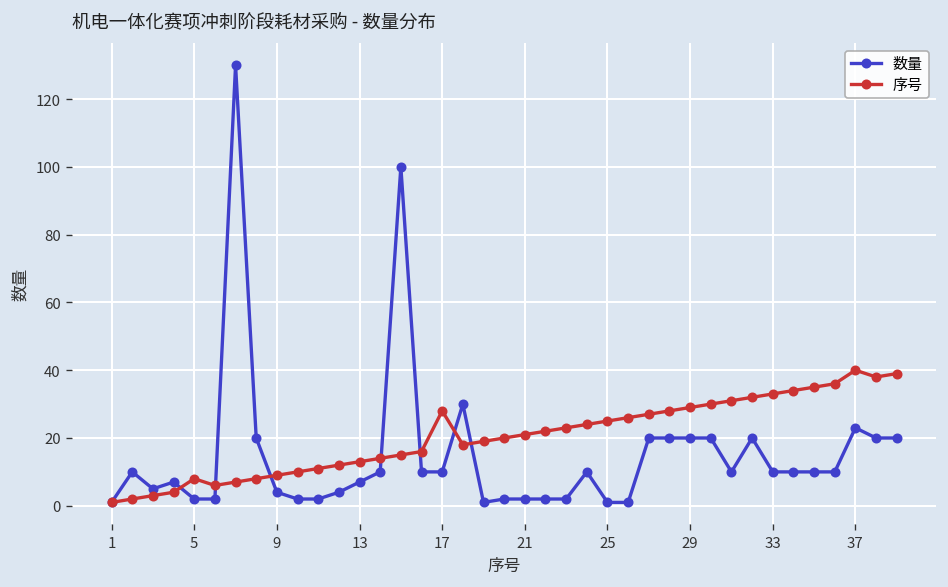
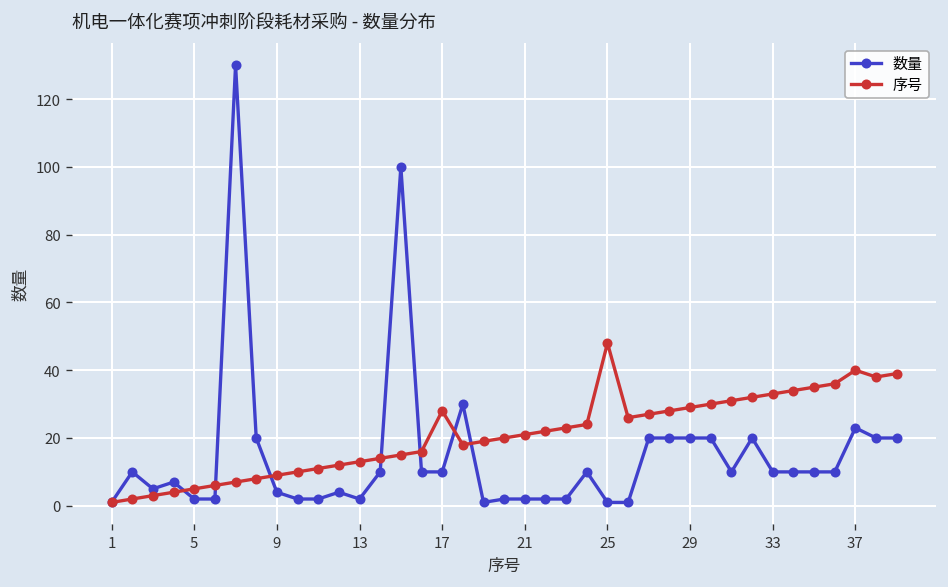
序号, 5: 8 -> 5
数量, 13: 7 -> 2
序号, 25: 25 -> 48
